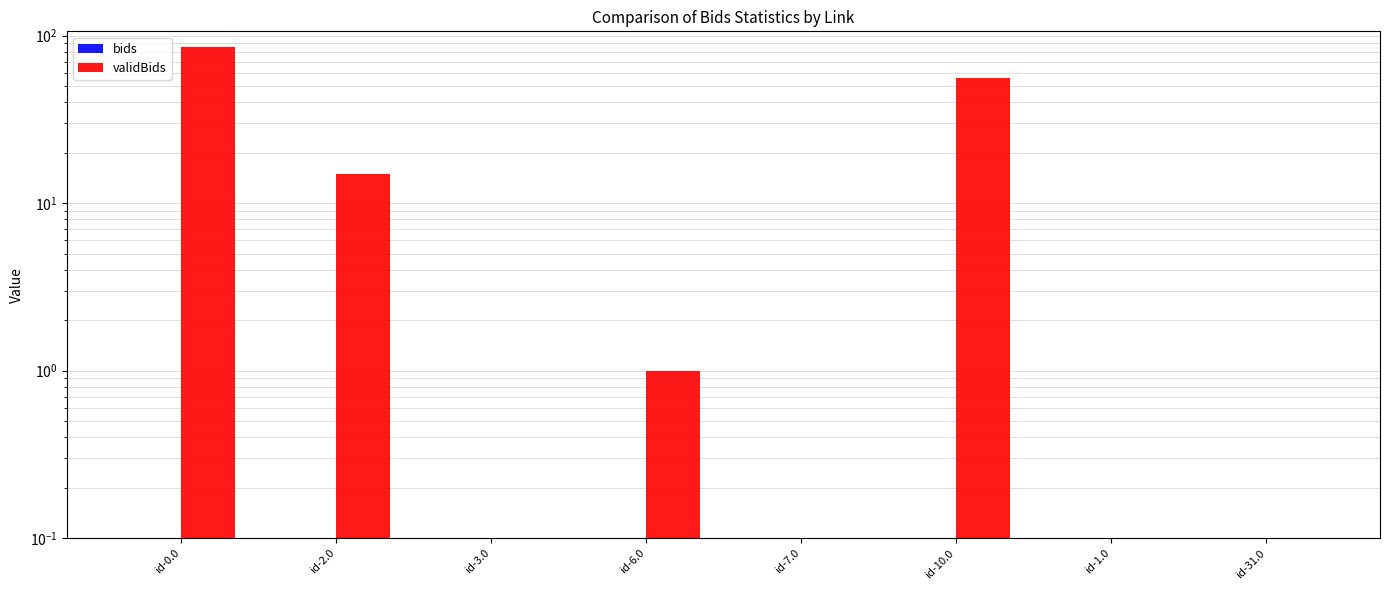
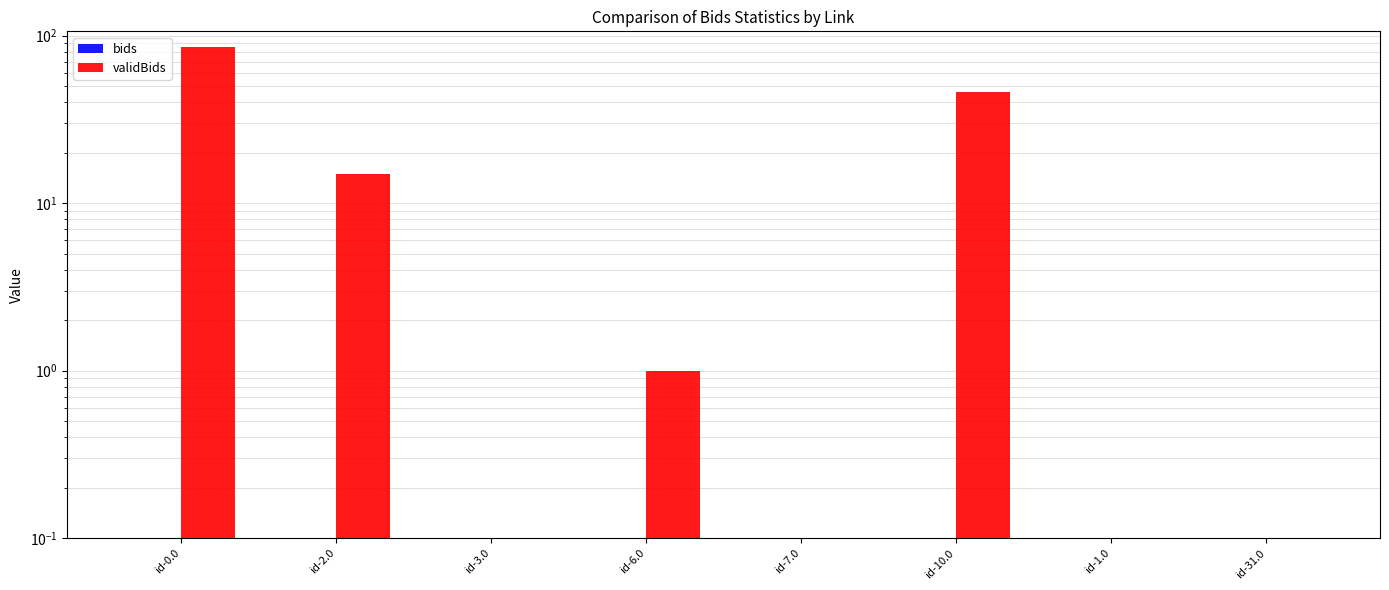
validBids, id-10.0: 56 -> 46
